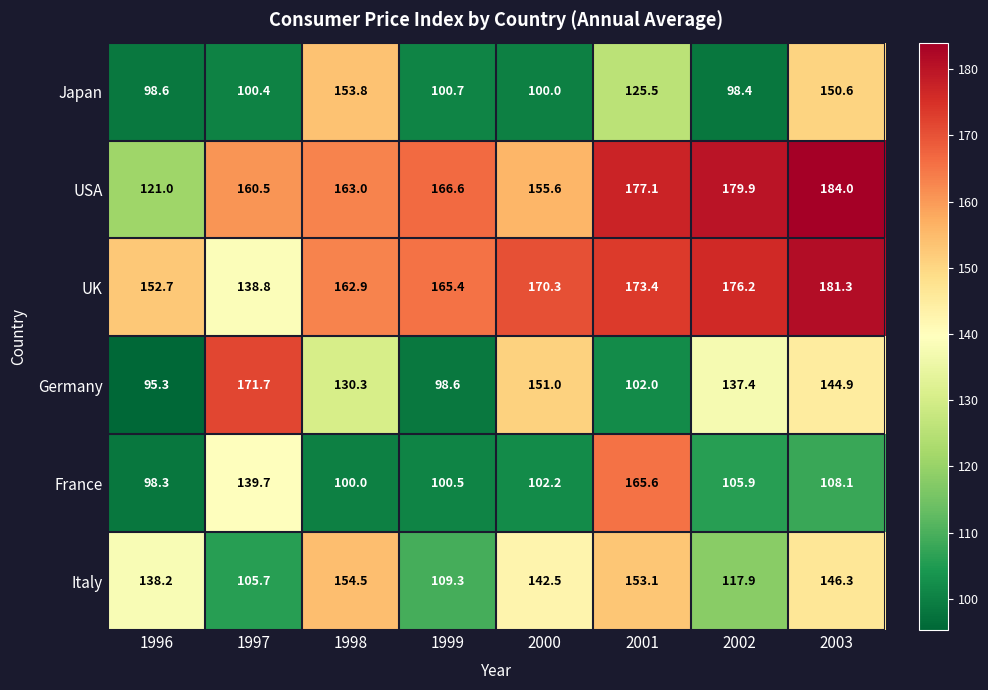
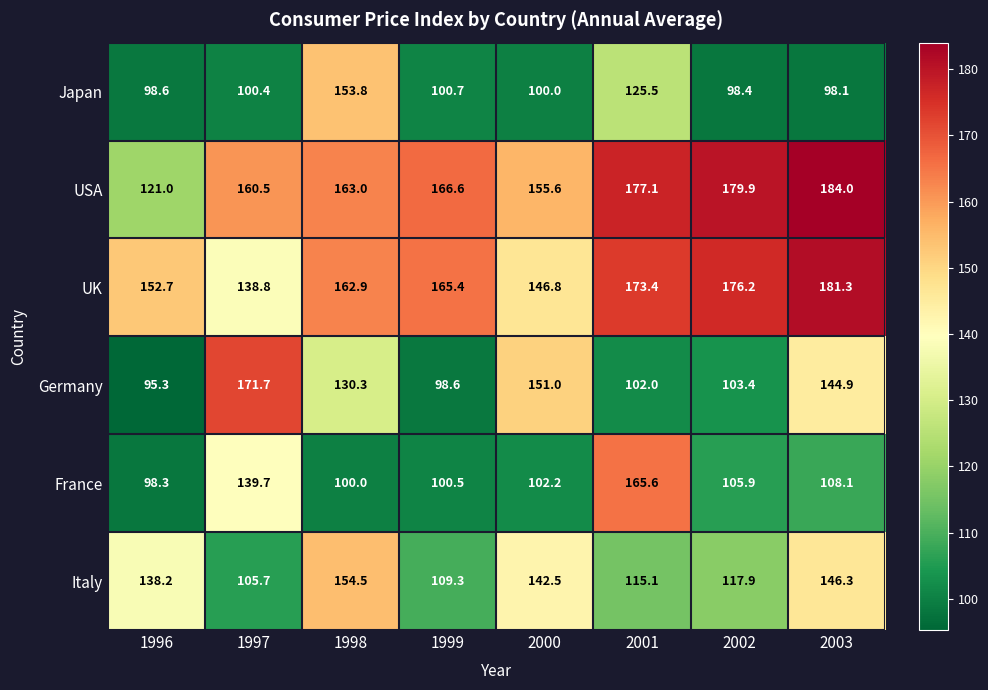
Japan, 2003: 150.6 -> 98.1
UK, 2000: 170.3 -> 146.8
Germany, 2002: 137.4 -> 103.4
Italy, 2001: 153.1 -> 115.1
